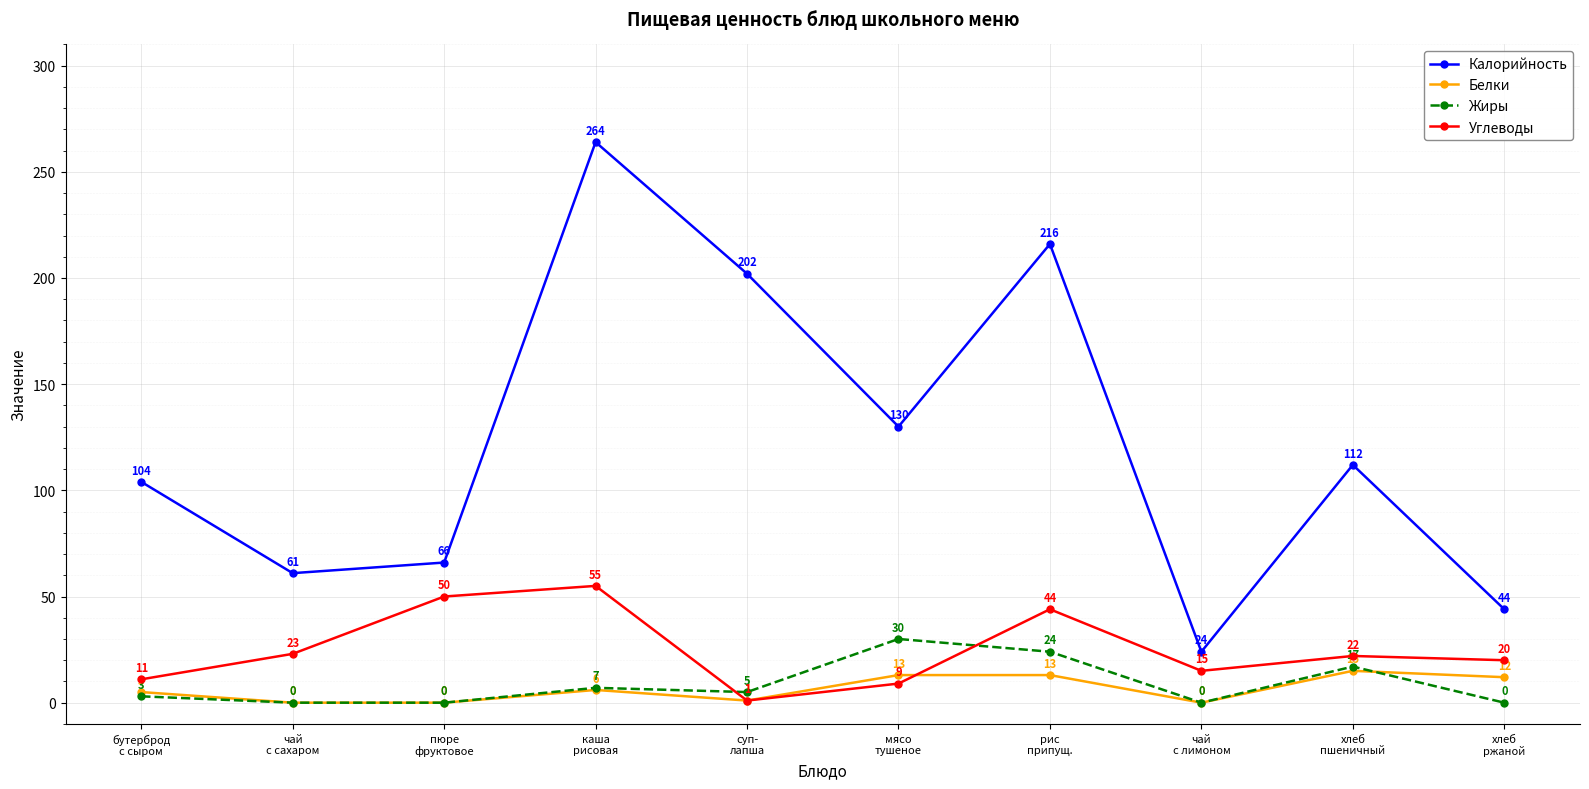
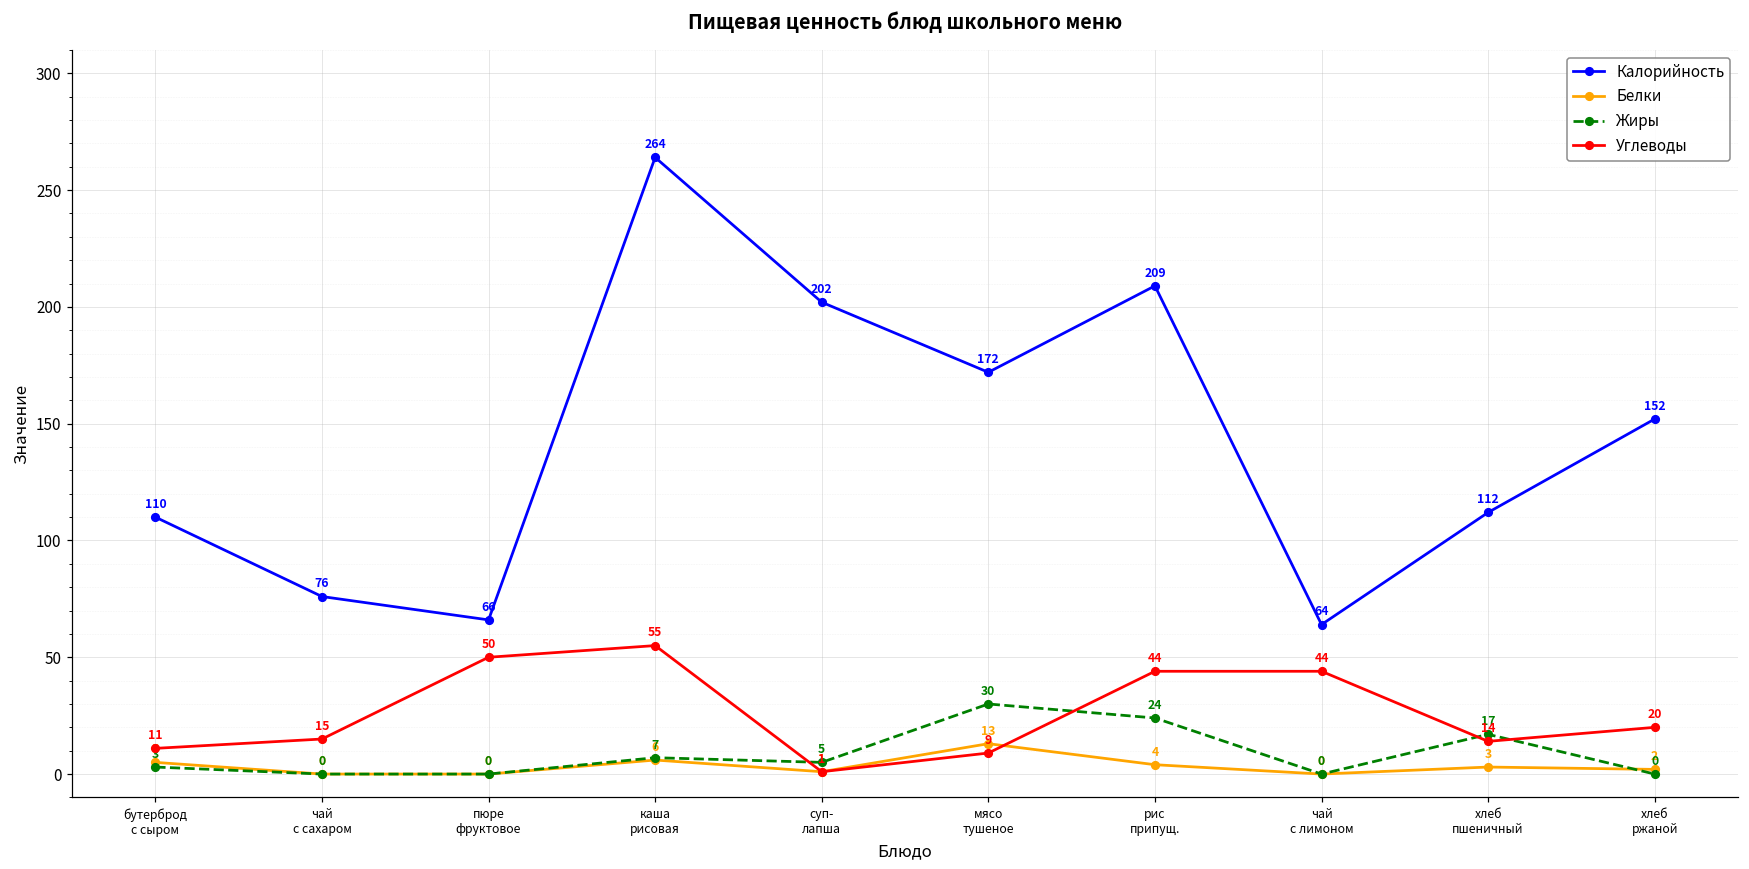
Калорийность, бутерброд с сыром: 104 -> 110
Калорийность, чай с сахаром: 61 -> 76
Углеводы, чай с сахаром: 23 -> 15
Калорийность, мясо тушеное: 130 -> 172
Калорийность, рис припущ.: 216 -> 209
Белки, рис припущ.: 13 -> 4
Калорийность, чай с лимоном: 24 -> 64
Углеводы, чай с лимоном: 15 -> 44
Белки, хлеб пшеничный: 15 -> 3
Углеводы, хлеб пшеничный: 22 -> 14
Калорийность, хлеб ржаной: 44 -> 152
Белки, хлеб ржаной: 12 -> 2
